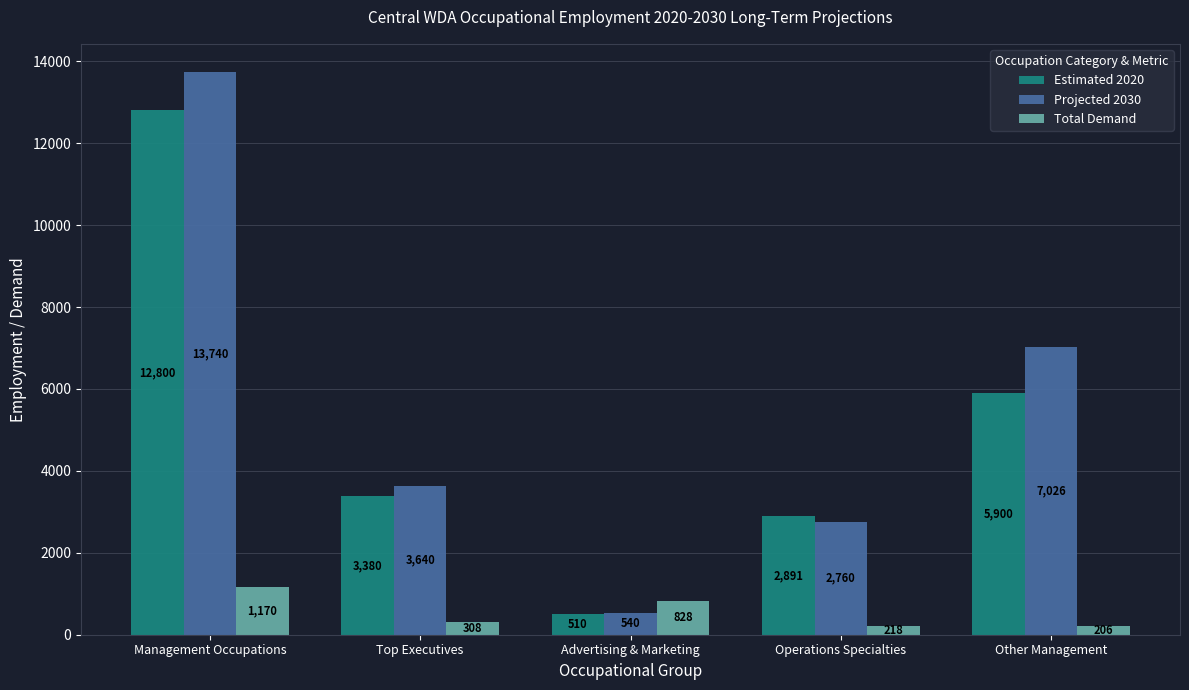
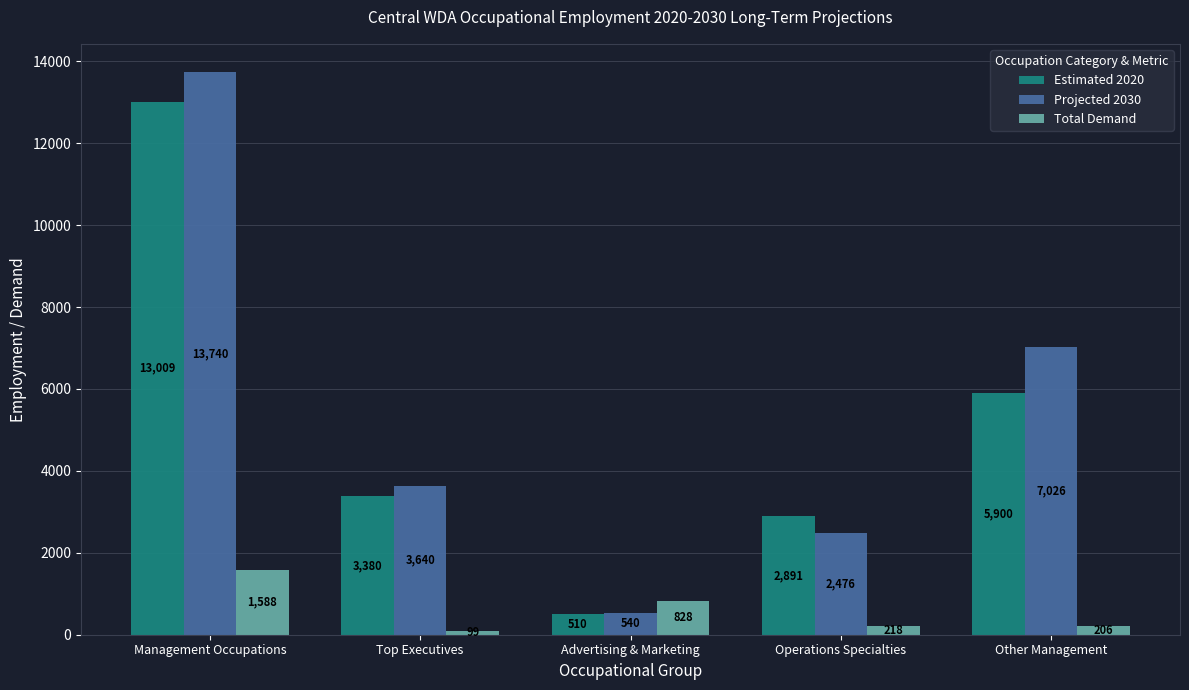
Estimated 2020, Management Occupations: 12,800 -> 13,009
Total Demand, Management Occupations: 1,170 -> 1,588
Total Demand, Top Executives: 300 -> 100
Projected 2030, Operations Specialties: 2,760 -> 2,476
